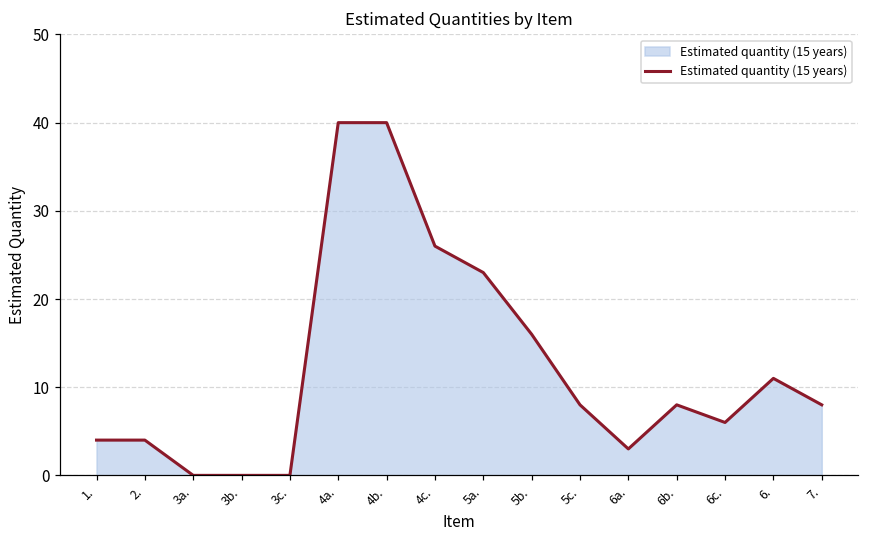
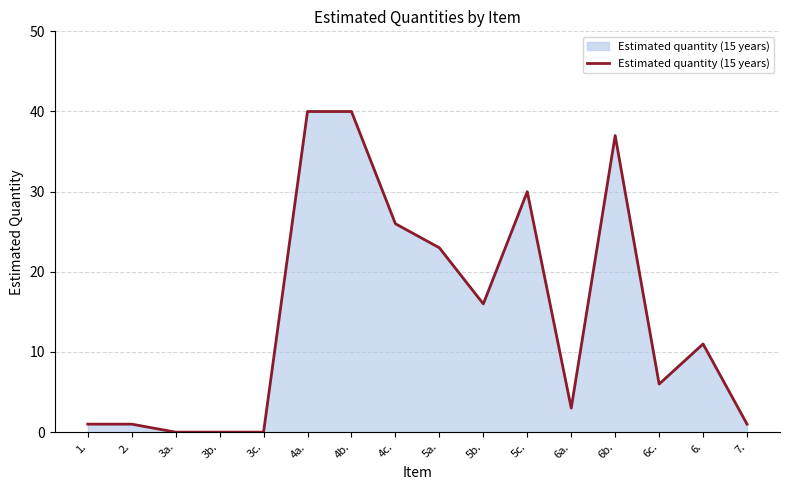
1.: 4 -> 1
2.: 4 -> 1
5c.: 8 -> 30
6b.: 8 -> 37
7.: 8 -> 1
